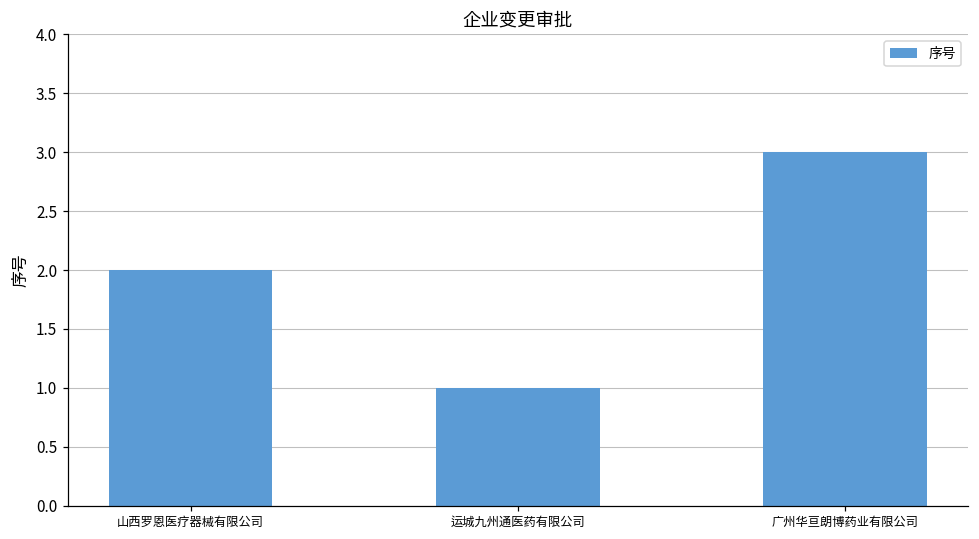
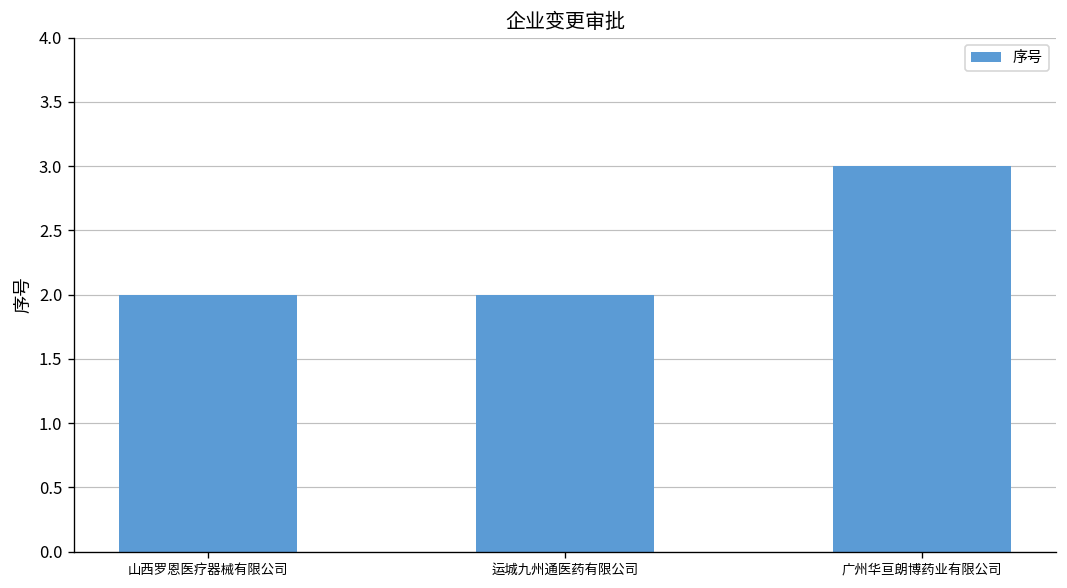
运城九州通医药有限公司: 1 -> 2
